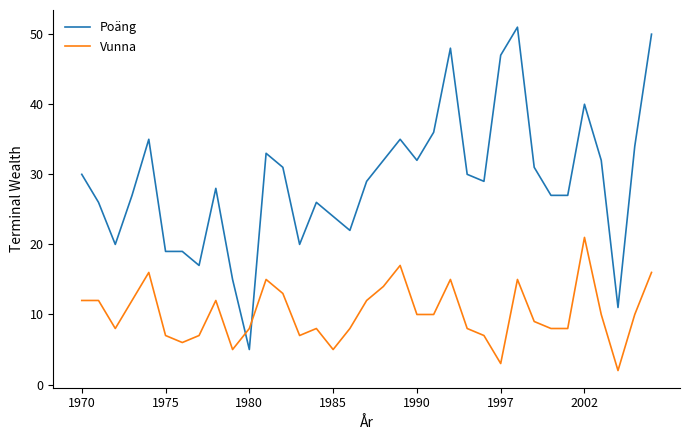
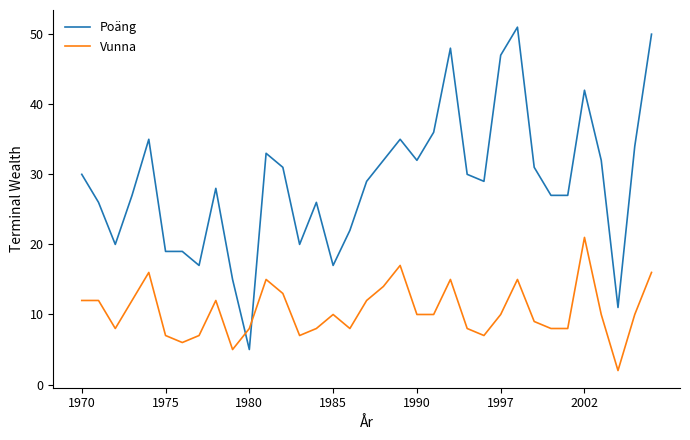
Poäng, 1985: 24 -> 17
Vunna, 1985: 5 -> 10
Vunna, 1997: 3 -> 10
Poäng, 2002: 40 -> 42
